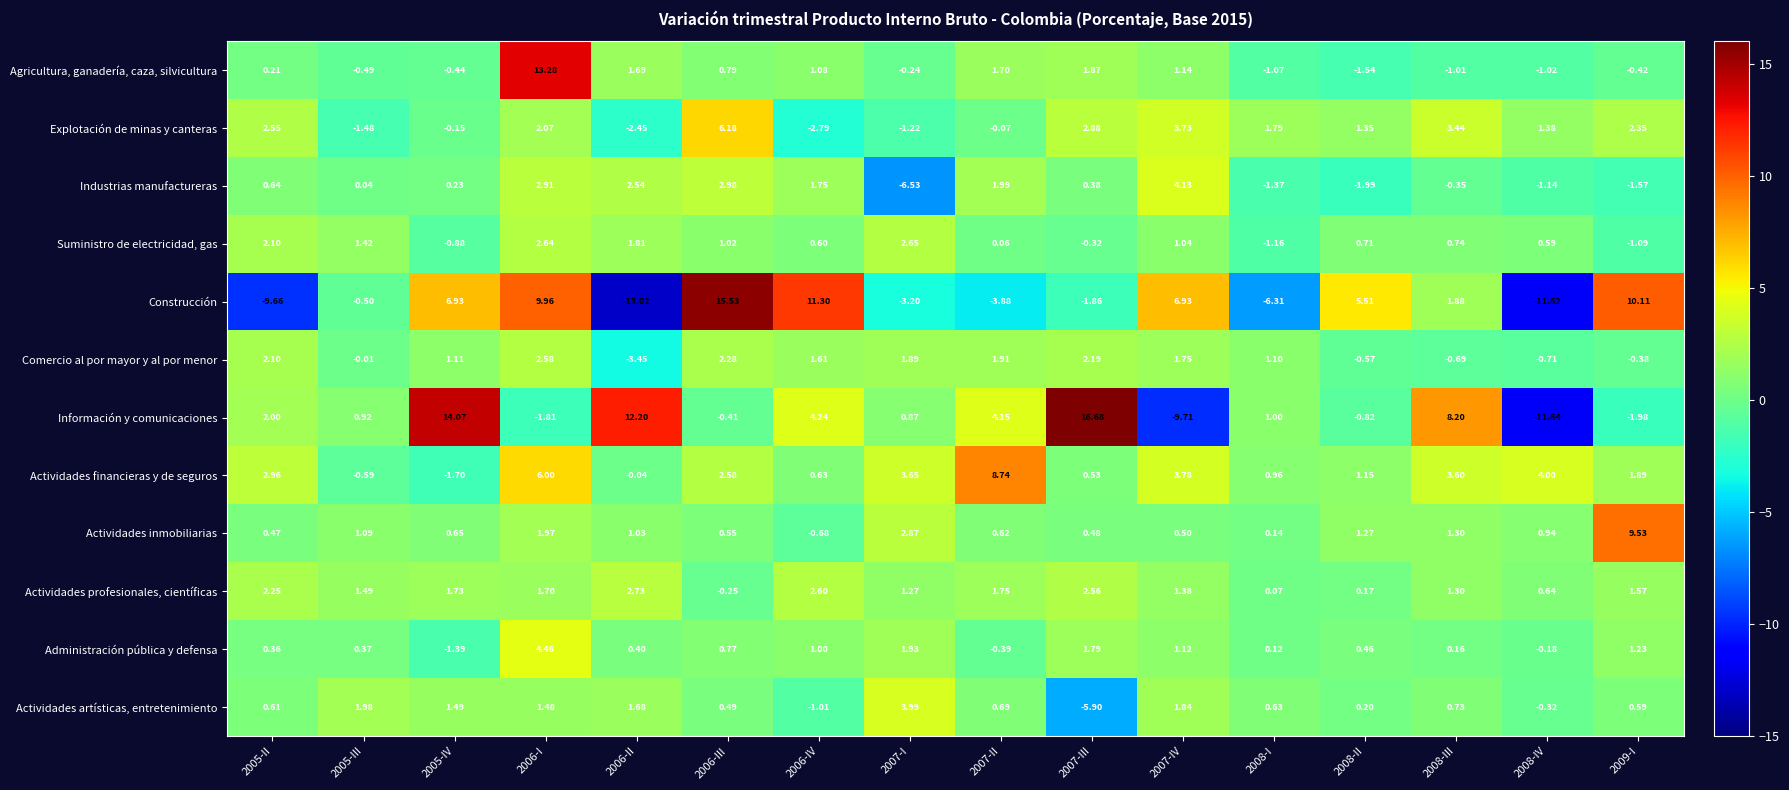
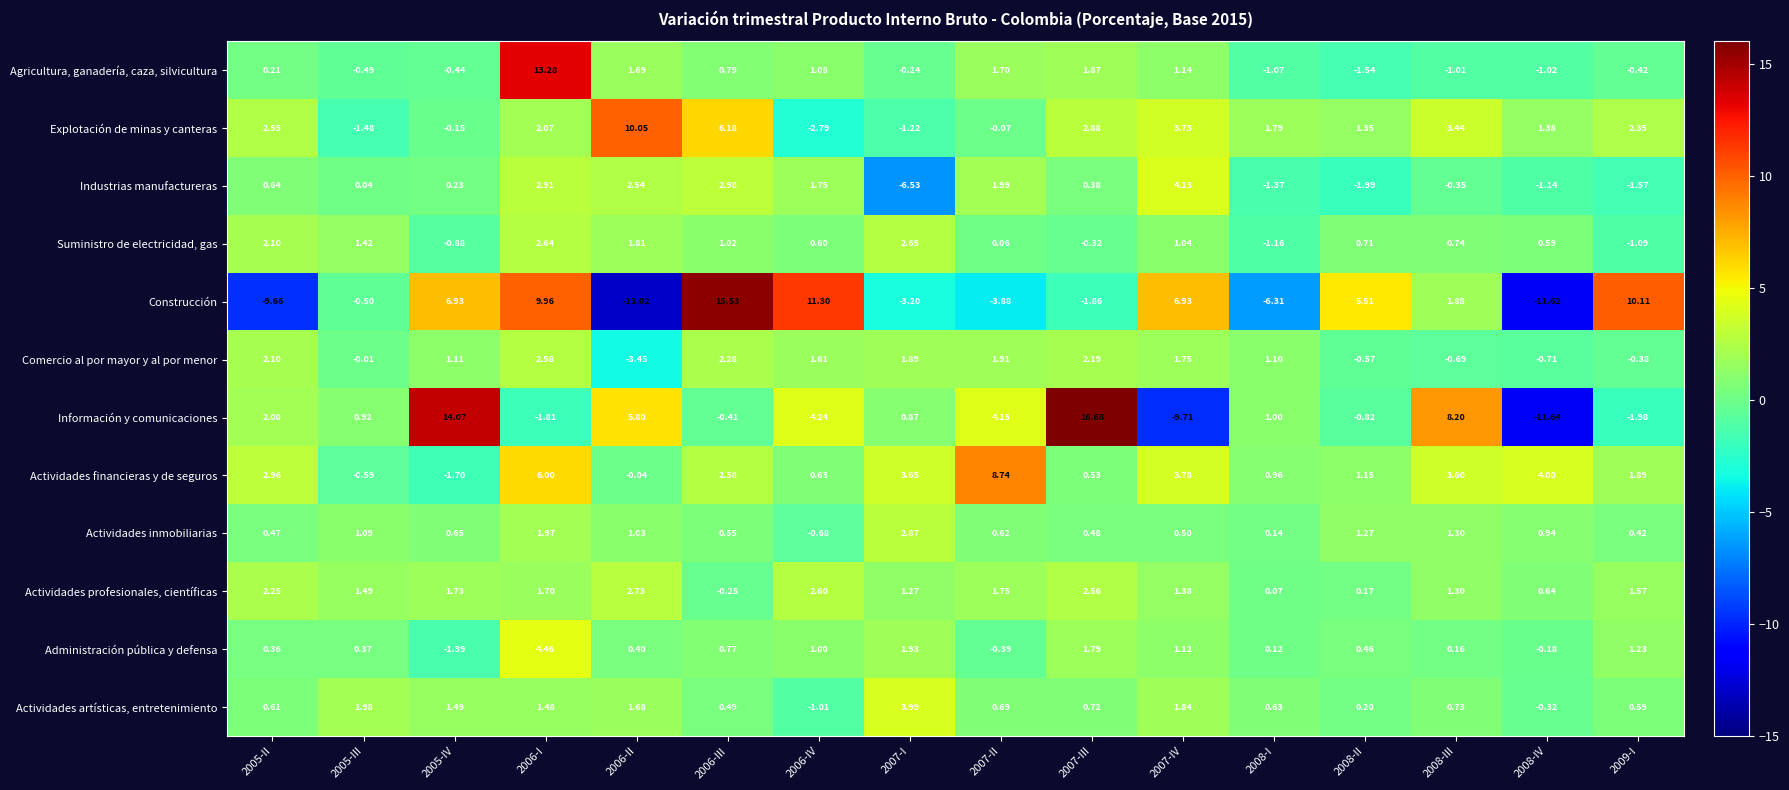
Explotación de minas y canteras, 2006-II: -2.45 -> 10.05
Información y comunicaciones, 2006-II: 12.20 -> 5.80
Actividades inmobiliarias, 2009-I: 9.53 -> 0.42
Actividades artísticas, entretenimiento, 2007-III: -5.90 -> 0.72
